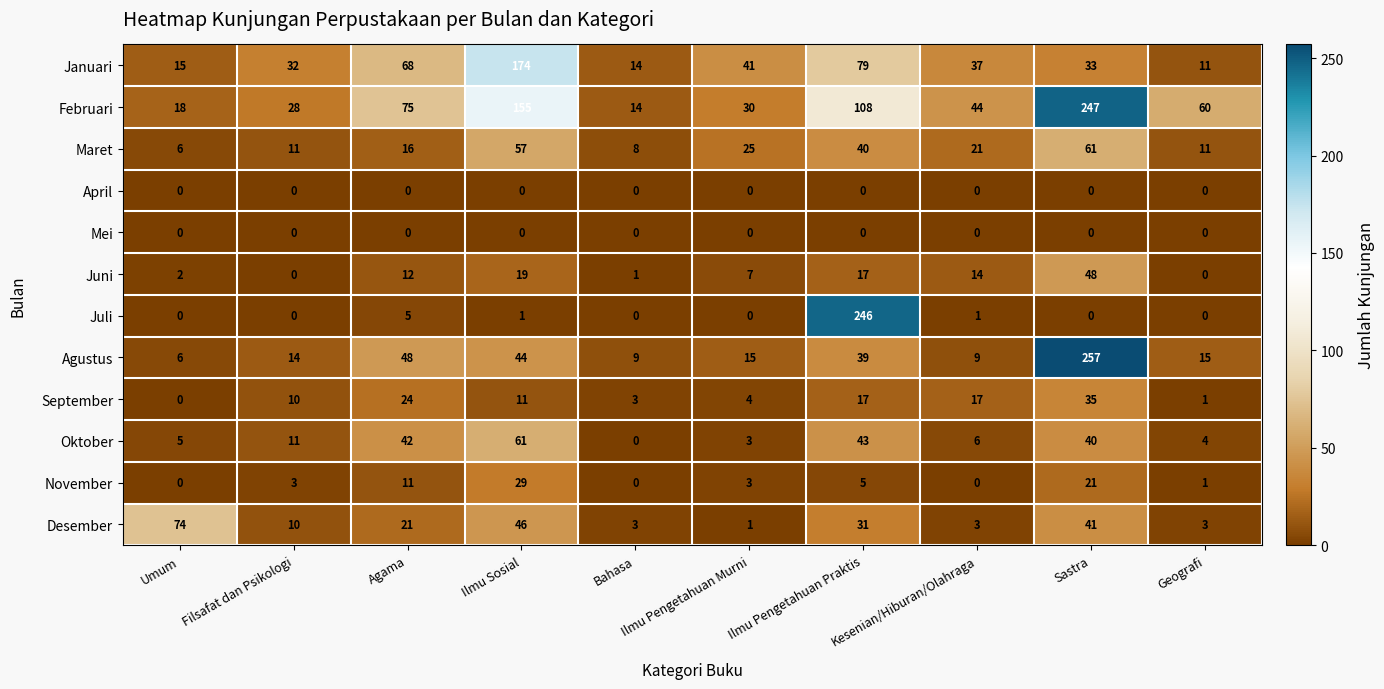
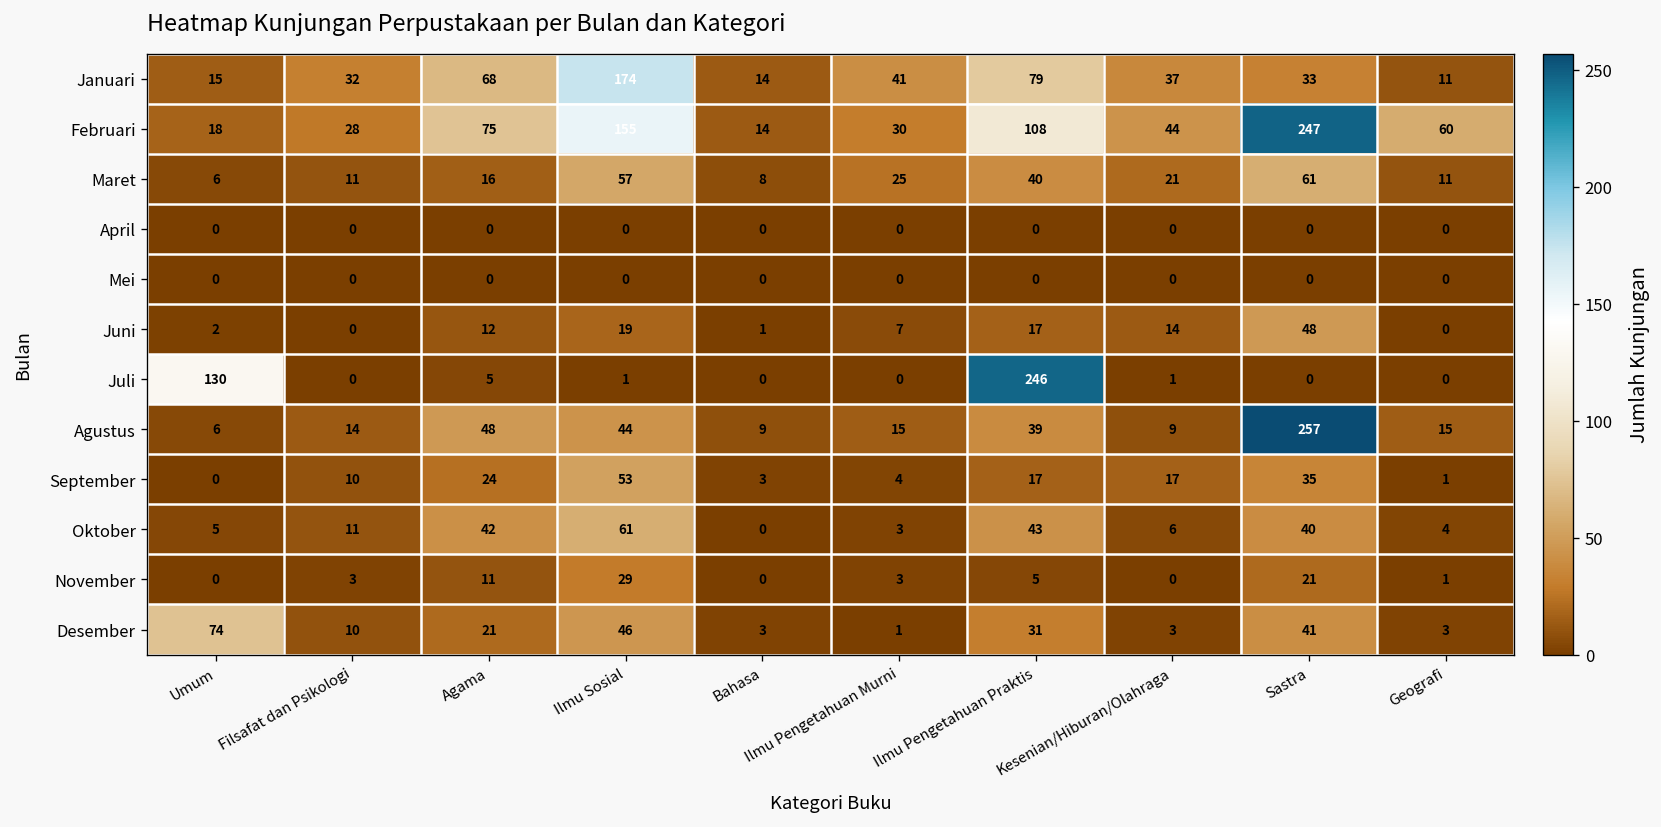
Juli, Umum: 0 -> 130
September, Ilmu Sosial: 11 -> 53
